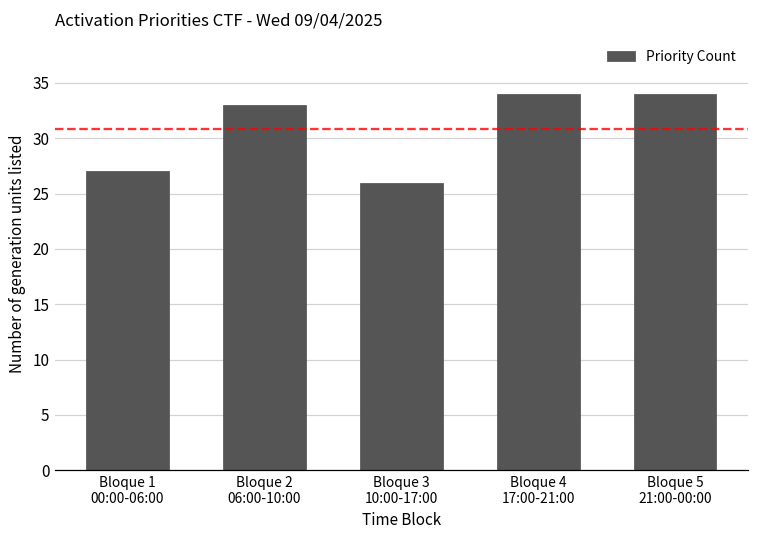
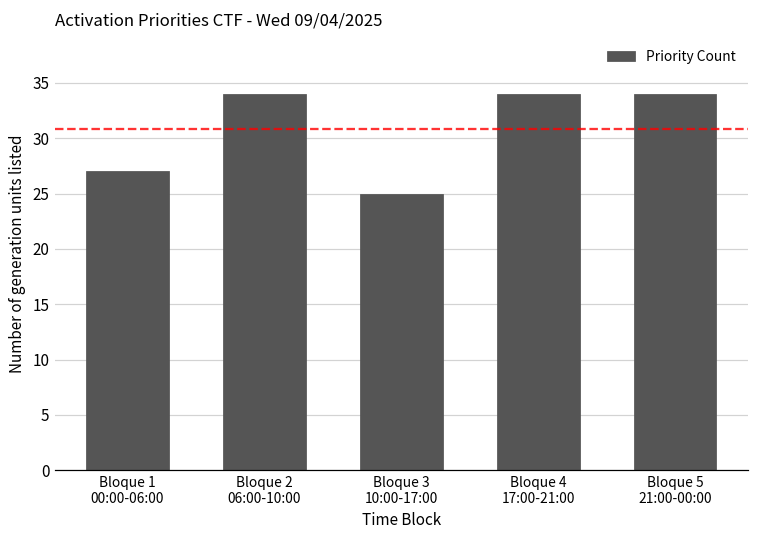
Bloque 2 06:00-10:00: 33 -> 34
Bloque 3 10:00-17:00: 26 -> 25
